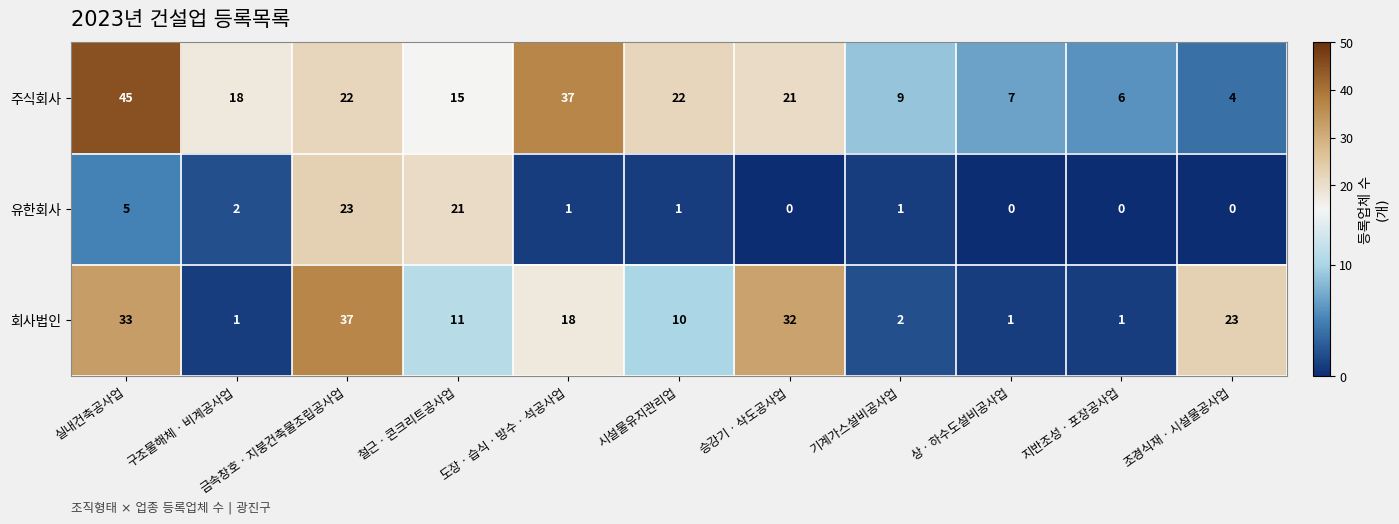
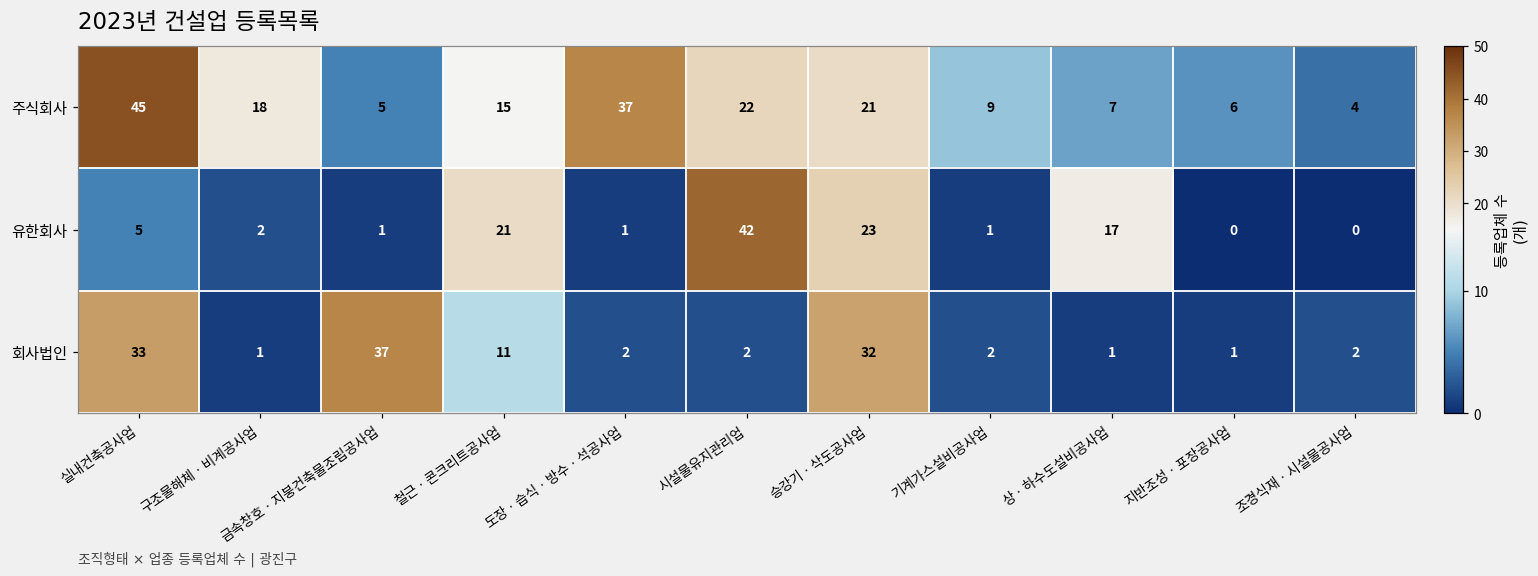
주식회사, 금속창호ㆍ지붕건축물조립공사업: 22 -> 5
유한회사, 금속창호ㆍ지붕건축물조립공사업: 23 -> 1
유한회사, 시설물유지관리업: 1 -> 42
유한회사, 승강기ㆍ삭도공사업: 0 -> 23
유한회사, 상ㆍ하수도설비공사업: 0 -> 17
회사법인, 도장ㆍ습식ㆍ방수ㆍ석공사업: 18 -> 2
회사법인, 시설물유지관리업: 10 -> 2
회사법인, 조경식재ㆍ시설물공사업: 23 -> 2
